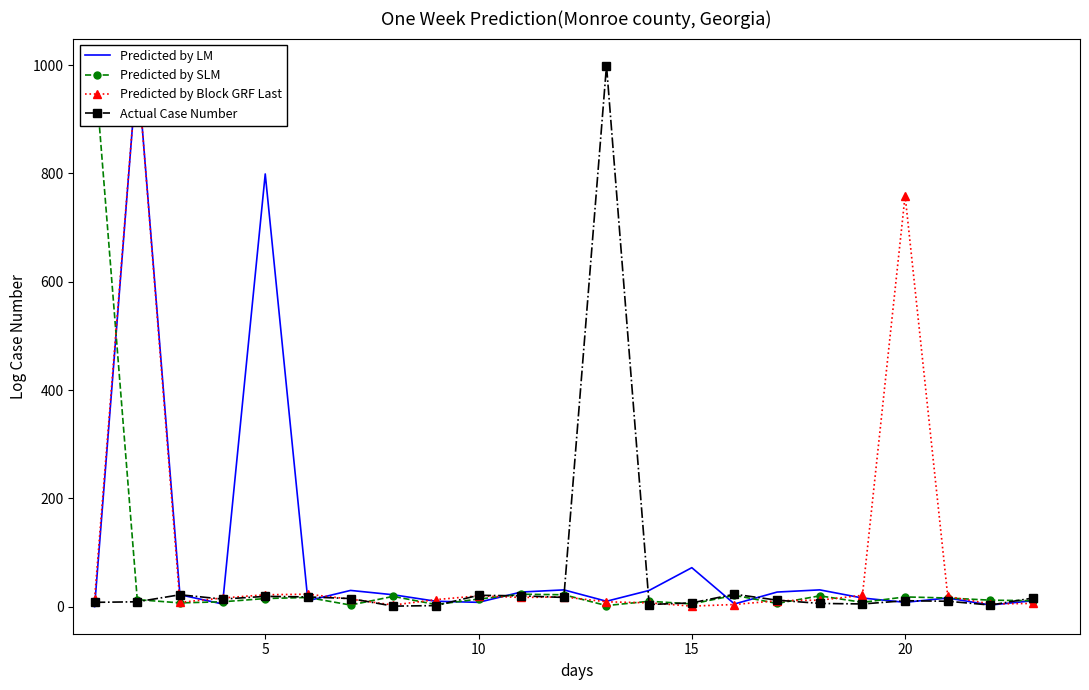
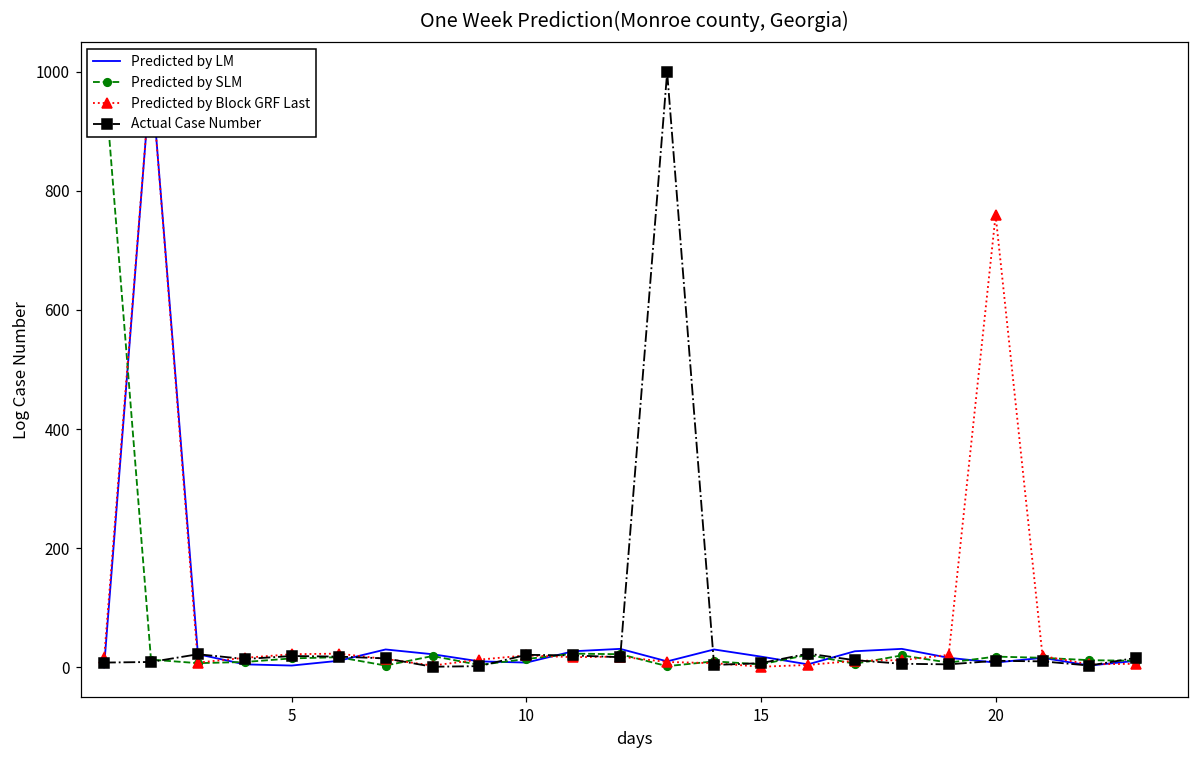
Predicted by LM, 5: 800 -> 0
Predicted by LM, 15: 70 -> 20
